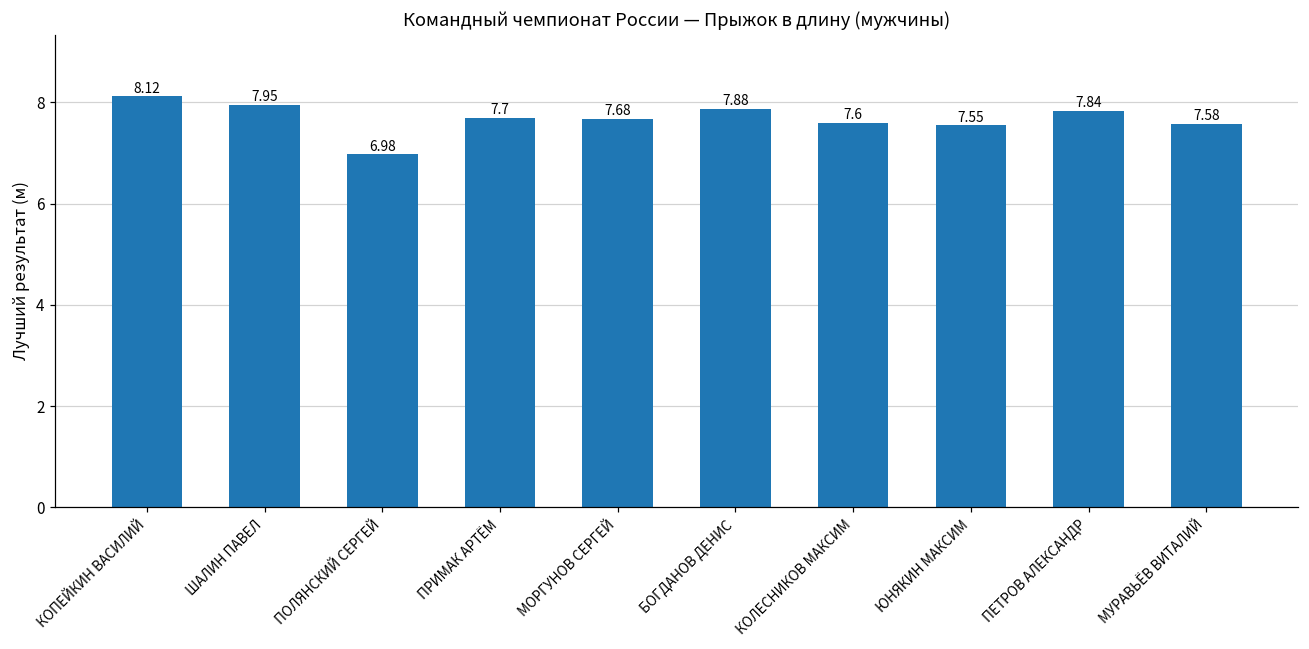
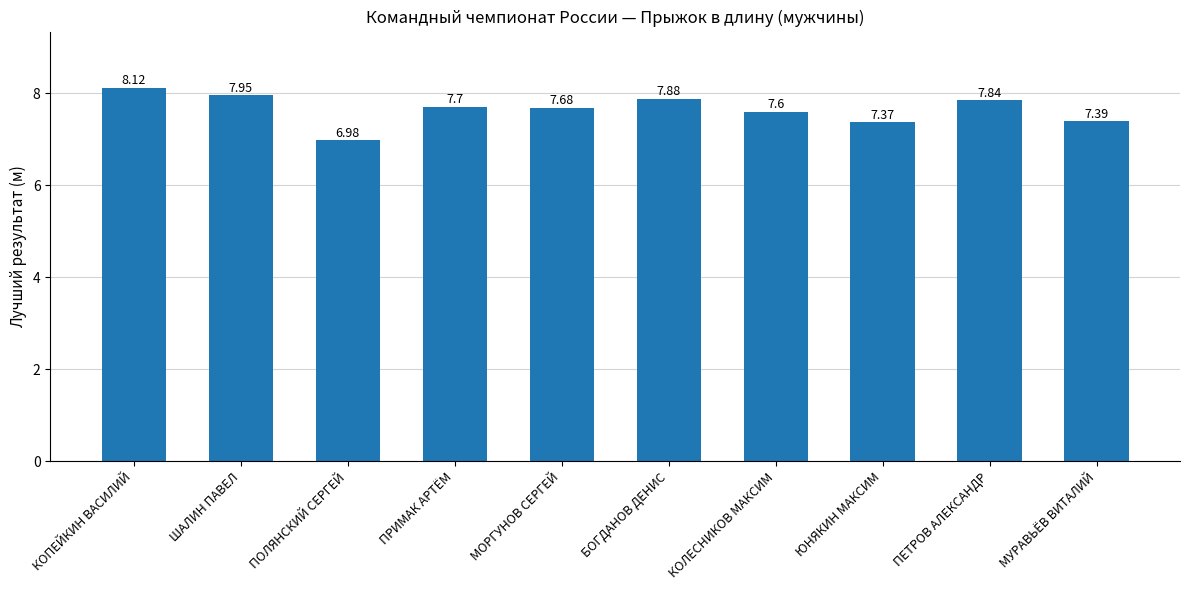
ЮНЯКИН МАКСИМ: 7.55 -> 7.37
МУРАВЬЁВ ВИТАЛИЙ: 7.58 -> 7.39
